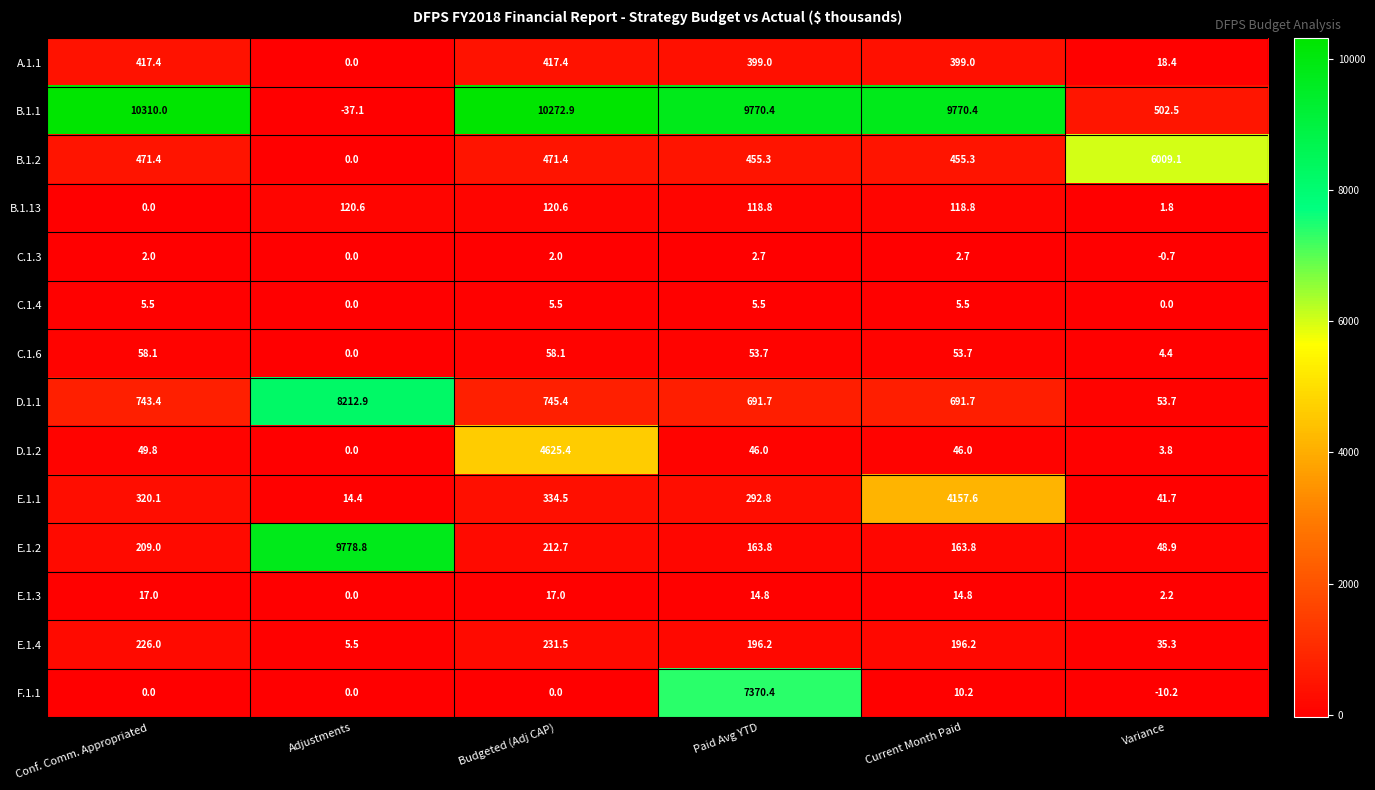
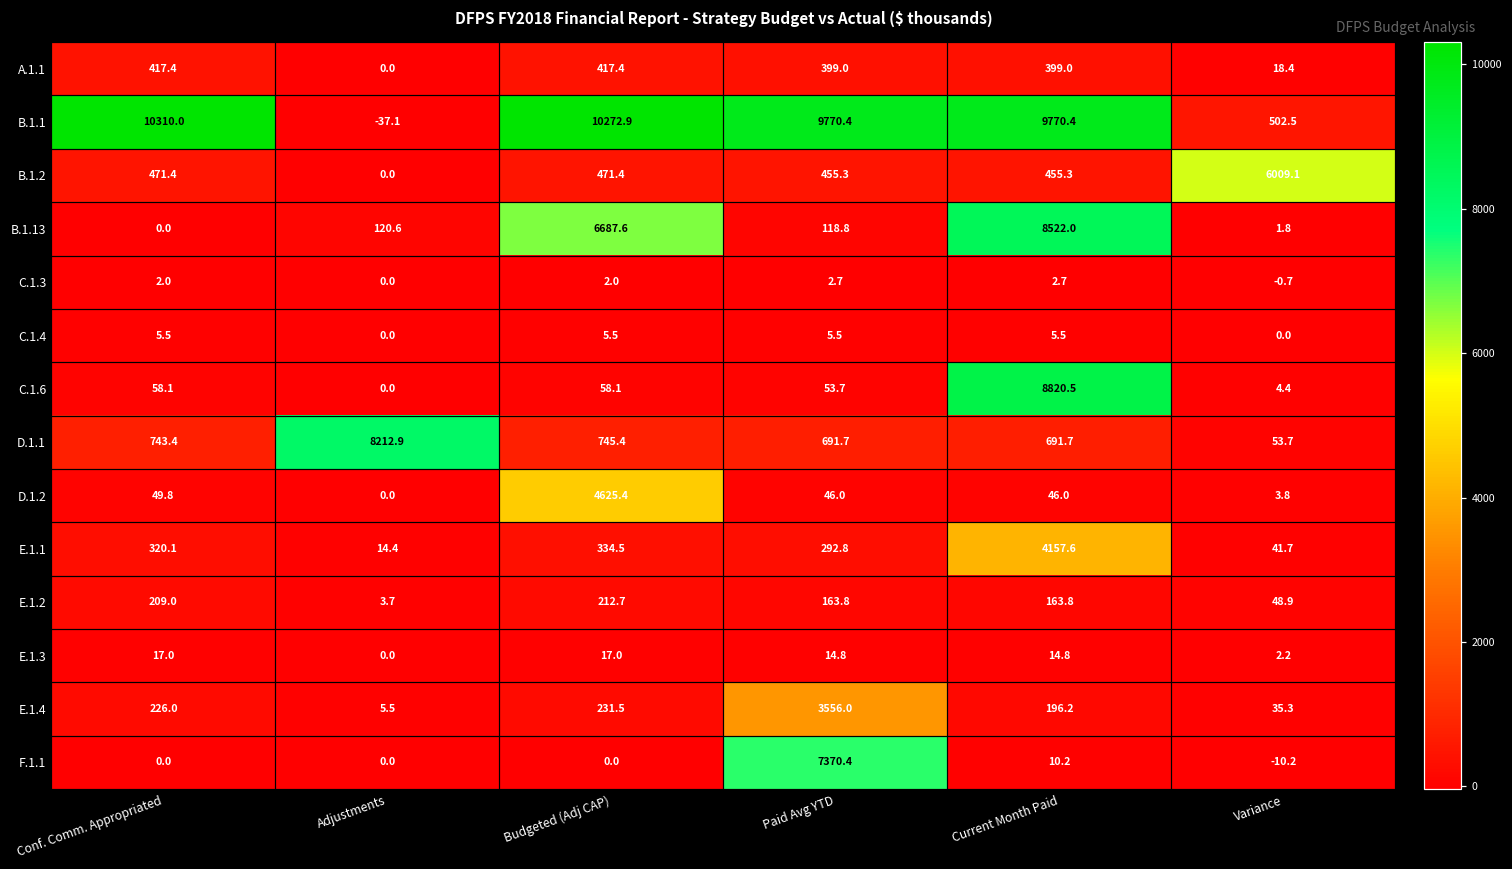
B.1.13, Budgeted (Adj CAP): 120.6 -> 6687.6
B.1.13, Current Month Paid: 118.8 -> 8522.0
C.1.6, Current Month Paid: 53.7 -> 8820.5
E.1.2, Adjustments: 9778.8 -> 3.7
E.1.4, Paid Avg YTD: 196.2 -> 3556.0
